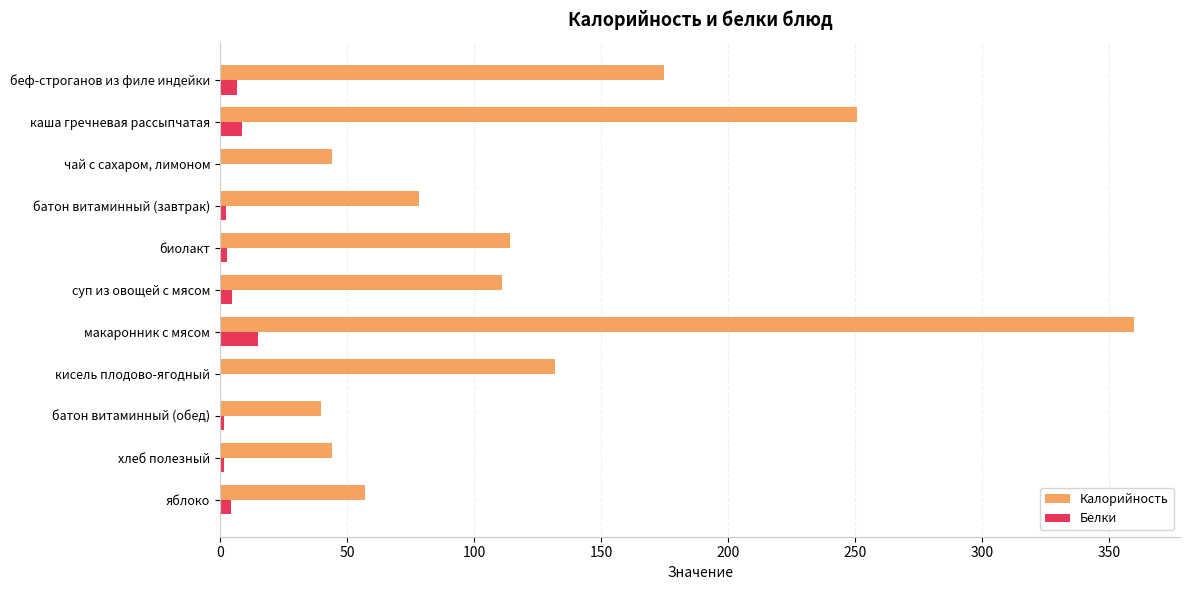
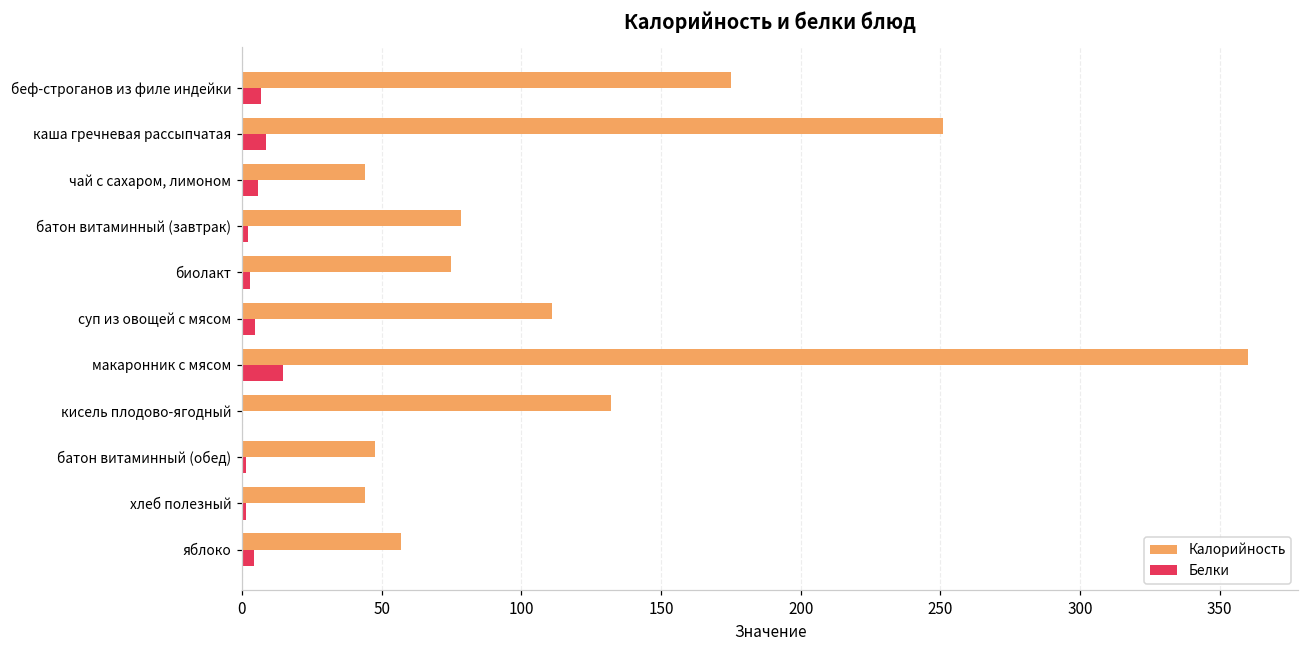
Белки, чай с сахаром, лимоном: 0 -> 6
Калорийность, биолакт: 114 -> 75
Калорийность, батон витаминный (обед): 40 -> 48
